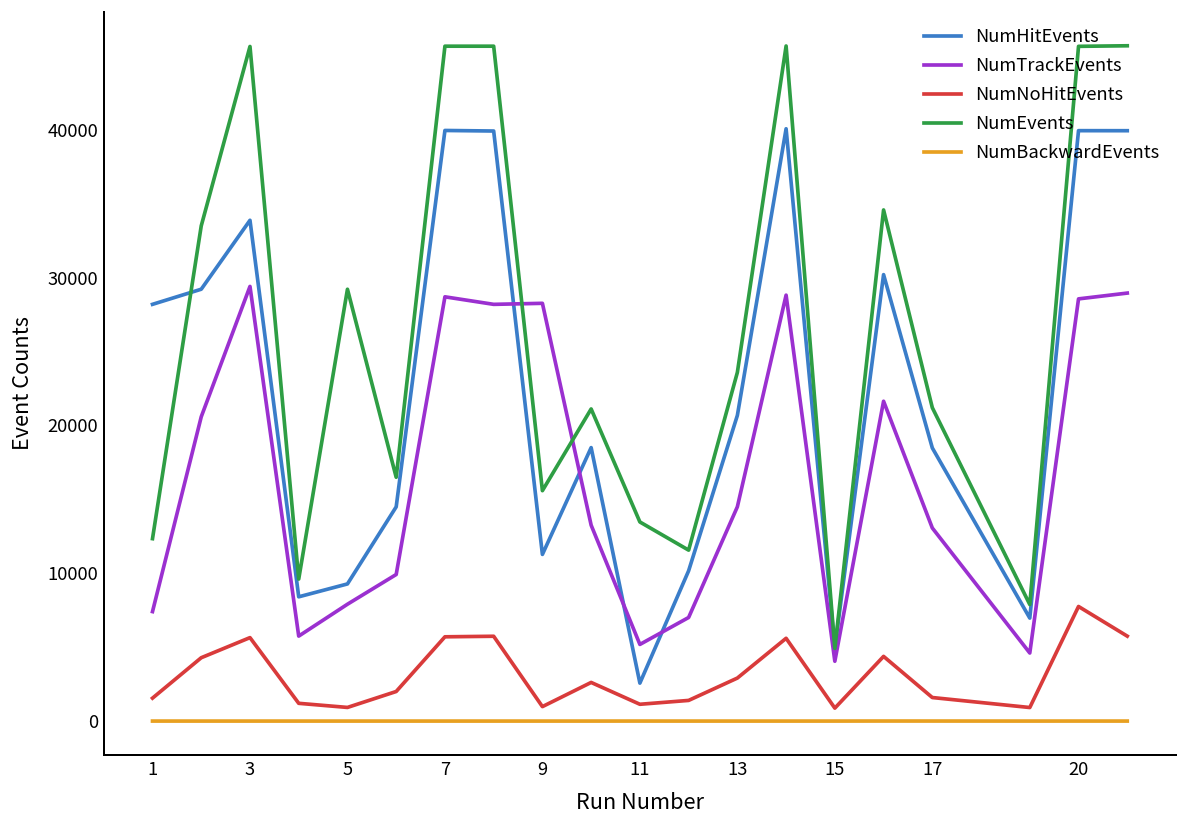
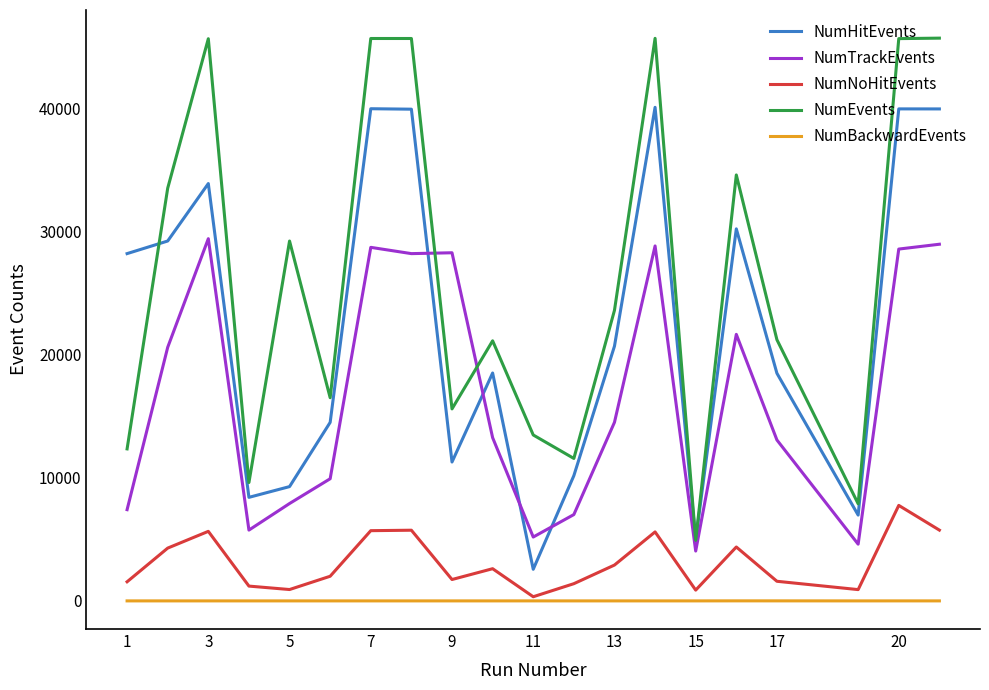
NumNoHitEvents, 9: 1000 -> 1700
NumNoHitEvents, 11: 1100 -> 300
